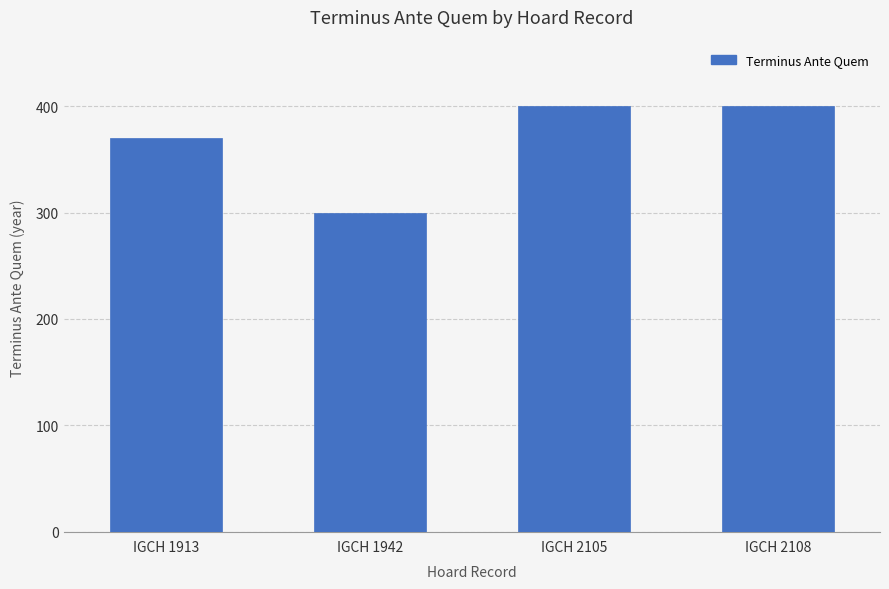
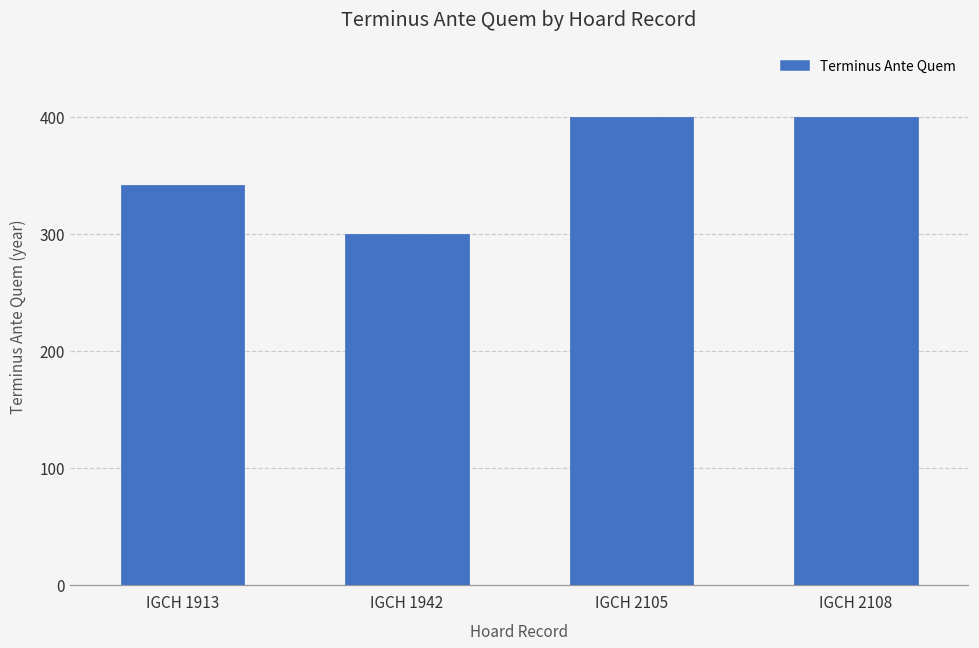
IGCH 1913: 370 -> 342
